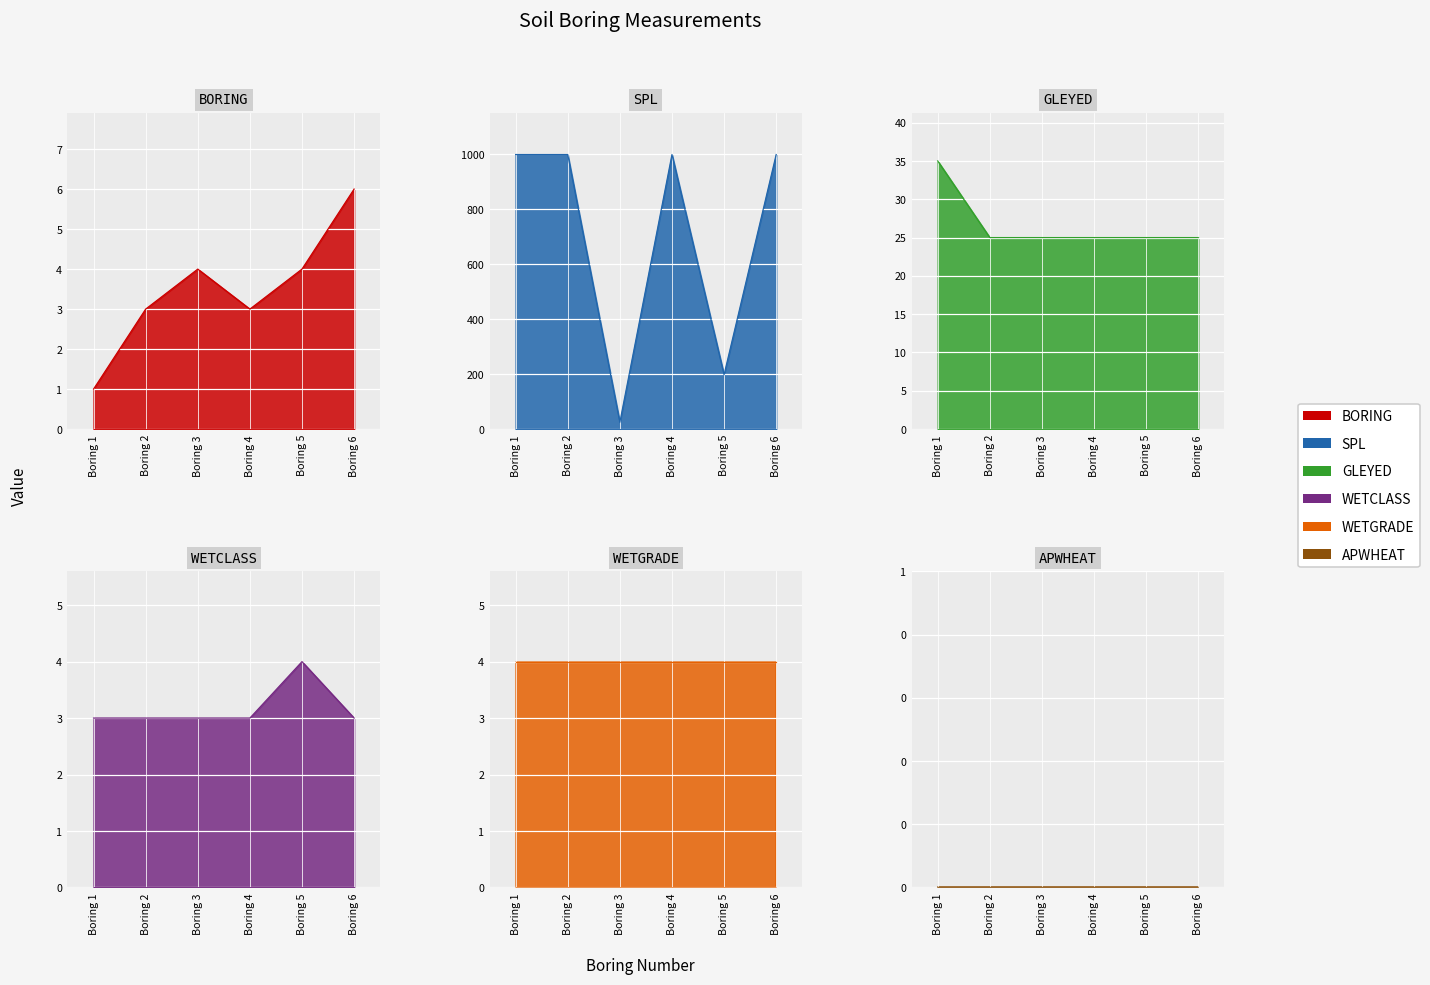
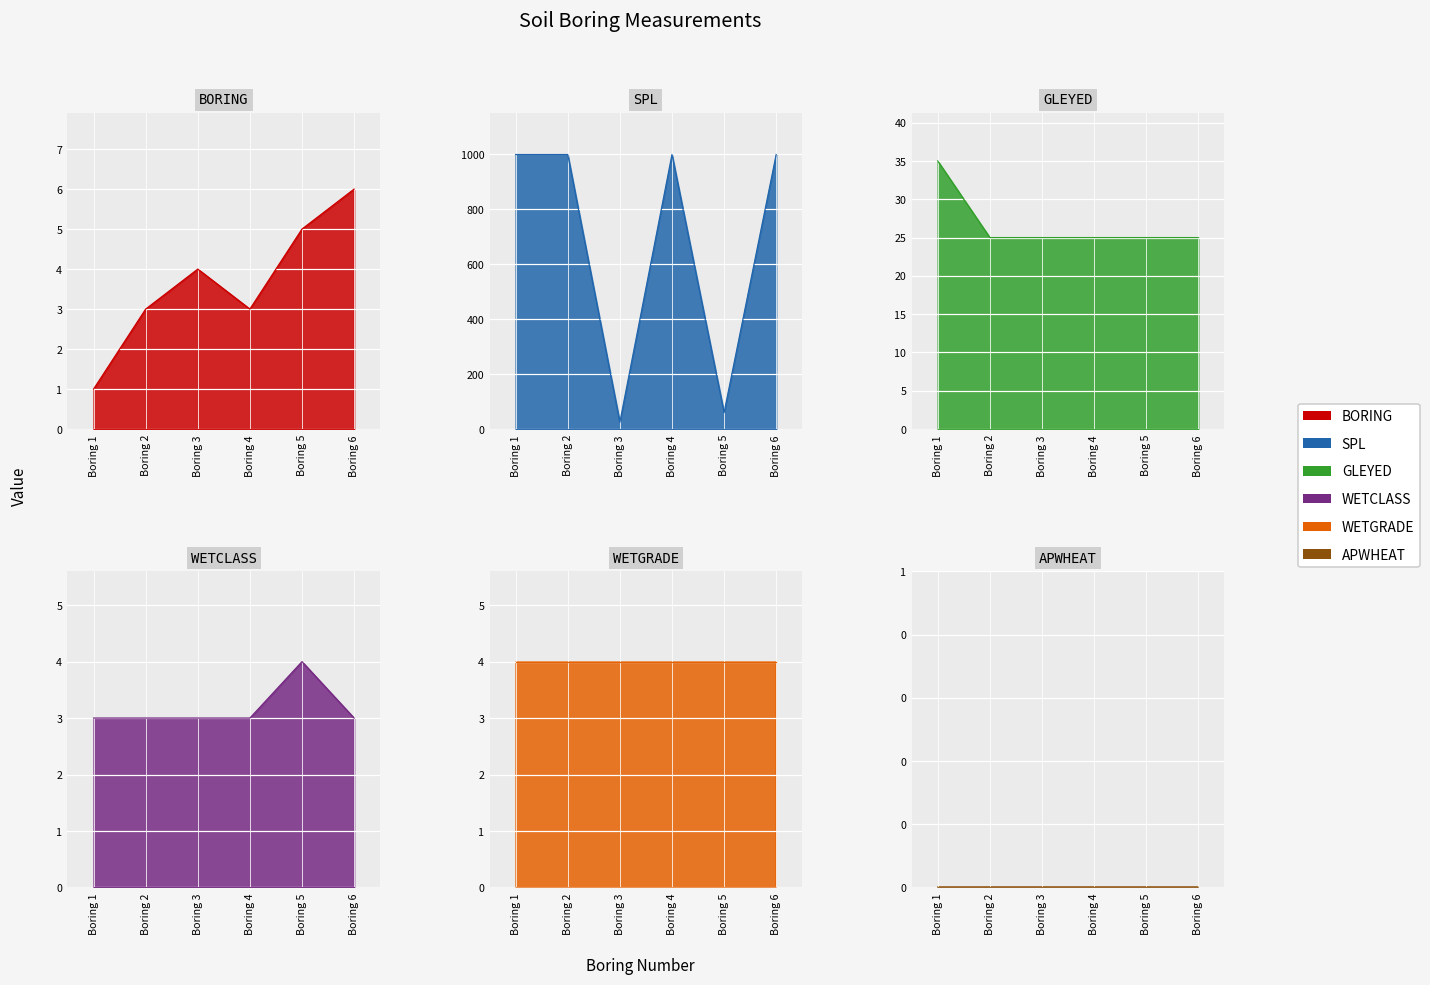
BORING, Boring 5: 4 -> 5
SPL, Boring 5: 200 -> 60
